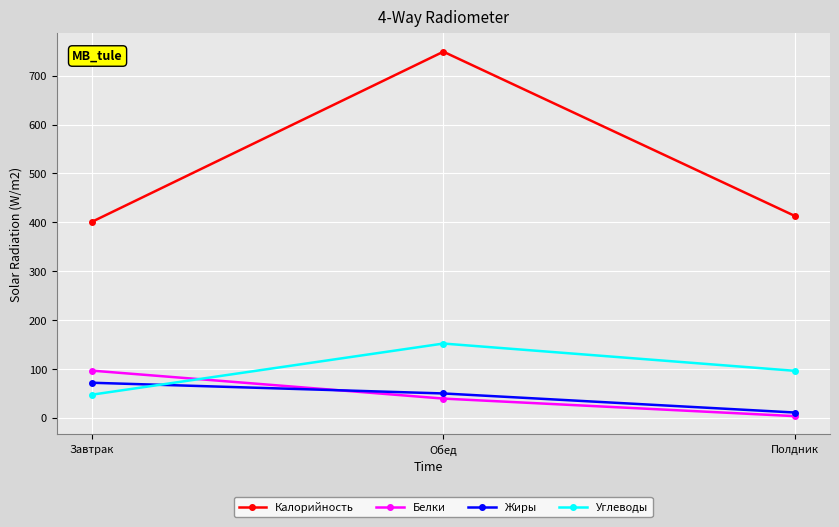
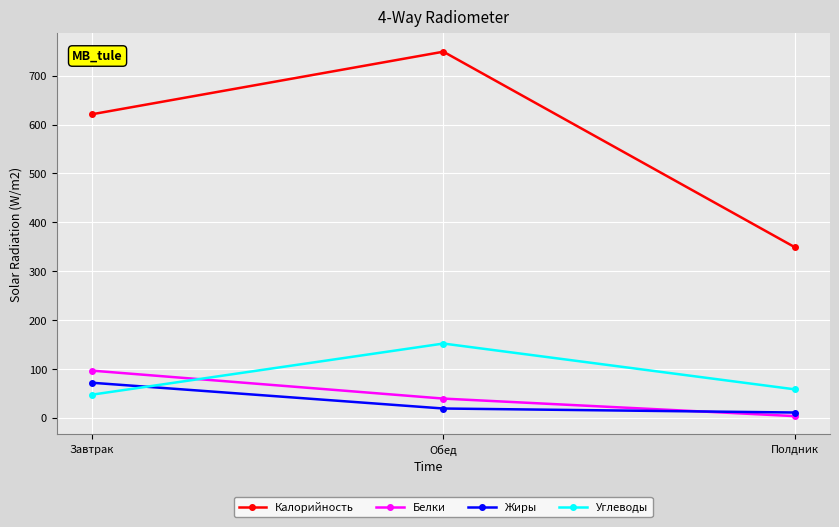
Калорийность, Завтрак: 400 -> 620
Жиры, Обед: 50 -> 20
Калорийность, Полдник: 410 -> 350
Углеводы, Полдник: 100 -> 60
